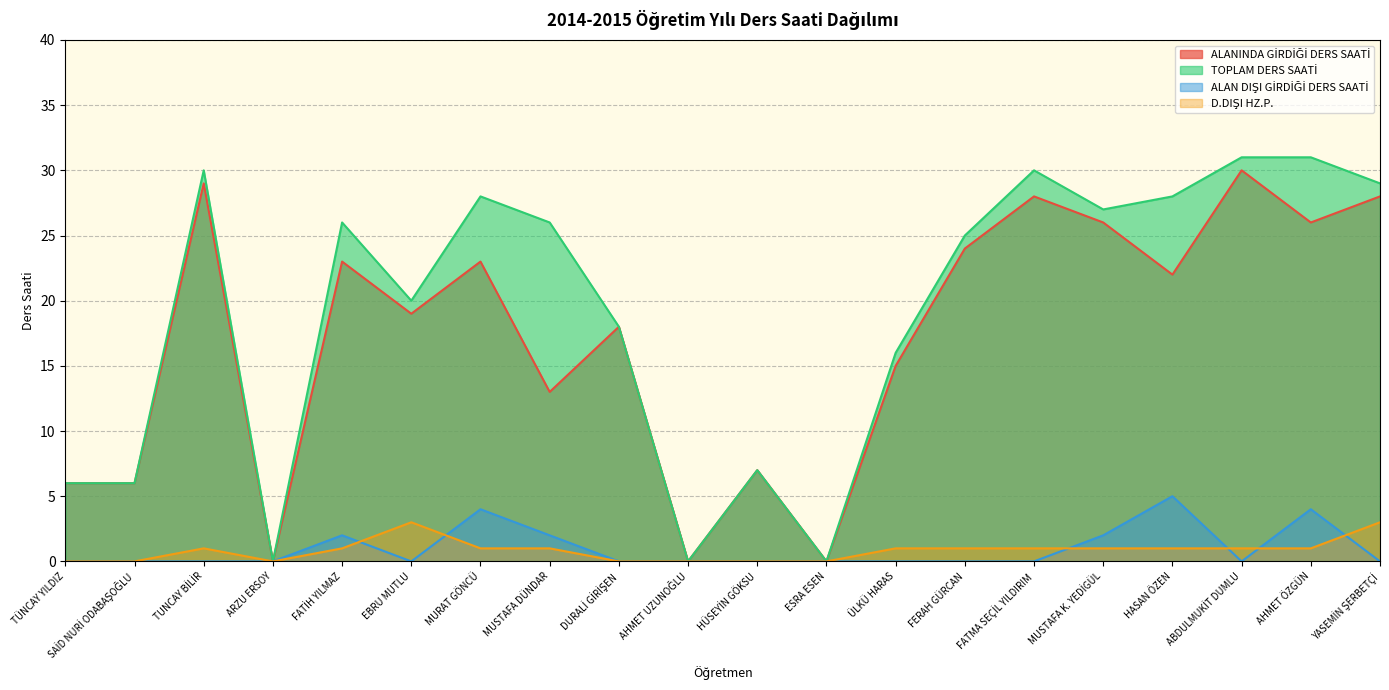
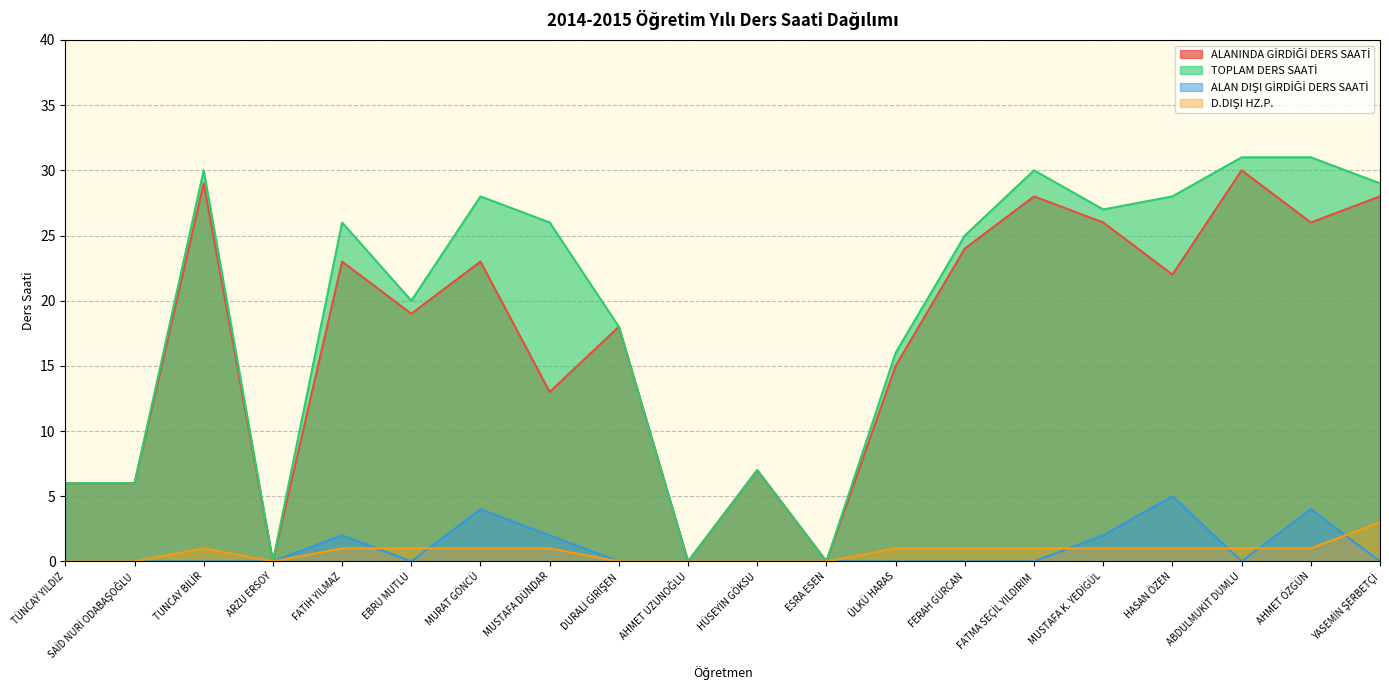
D.DIŞI HZ.P., EBRU MUTLU: 3 -> 1
